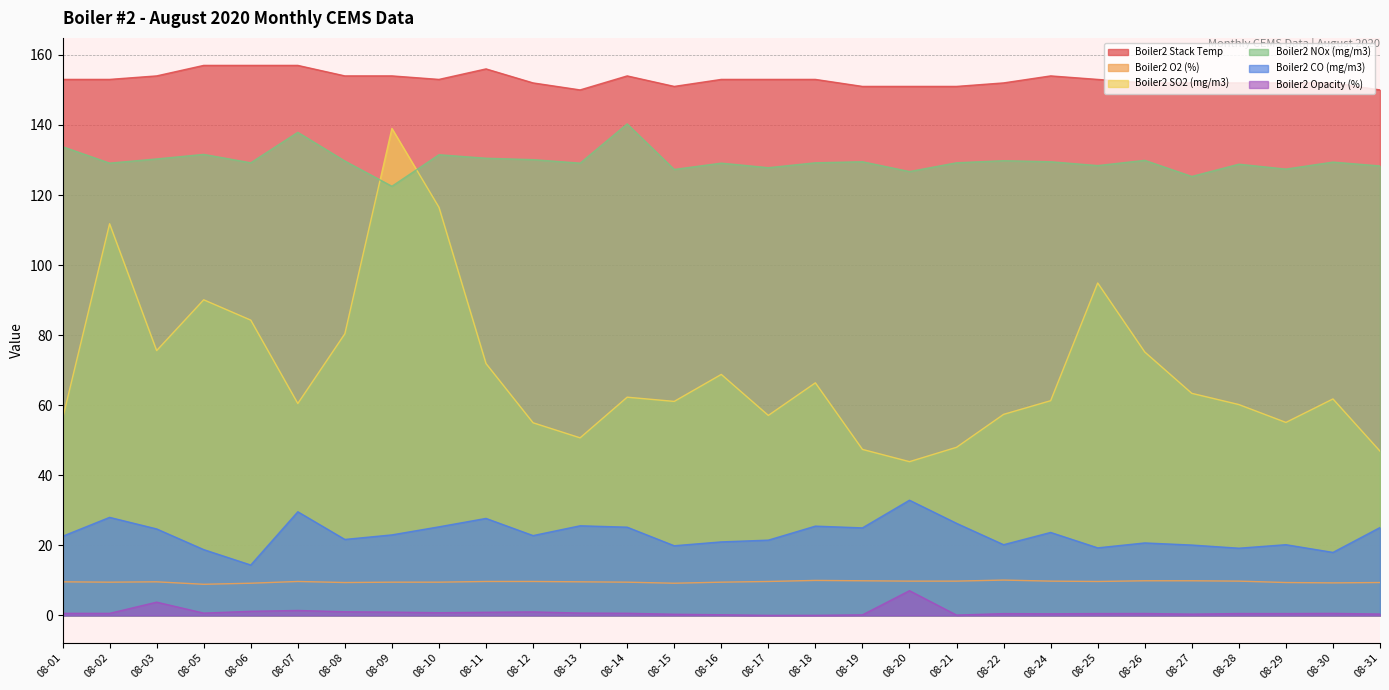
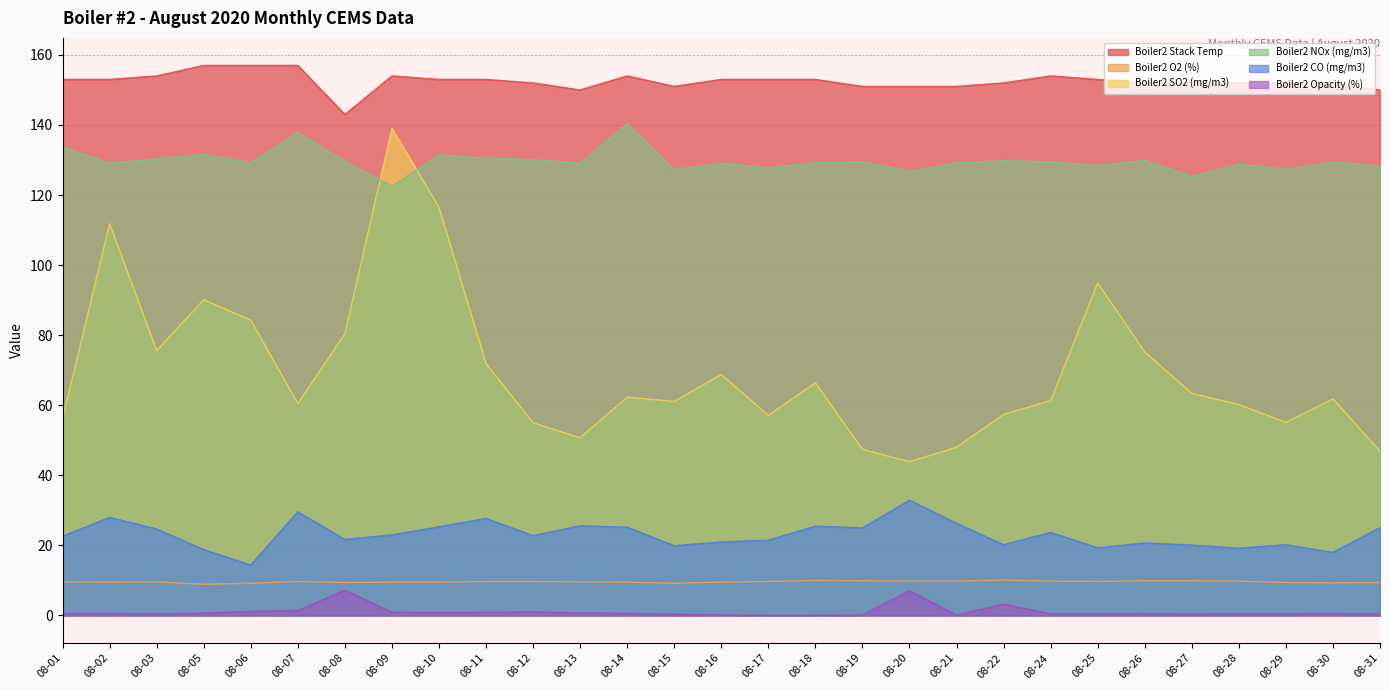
Boiler2 Opacity (%), 08-03: 4 -> 0
Boiler2 Stack Temp, 08-08: 154 -> 143
Boiler2 Opacity (%), 08-08: 1 -> 7
Boiler2 Stack Temp, 08-11: 156 -> 153
Boiler2 Opacity (%), 08-22: 1 -> 3
